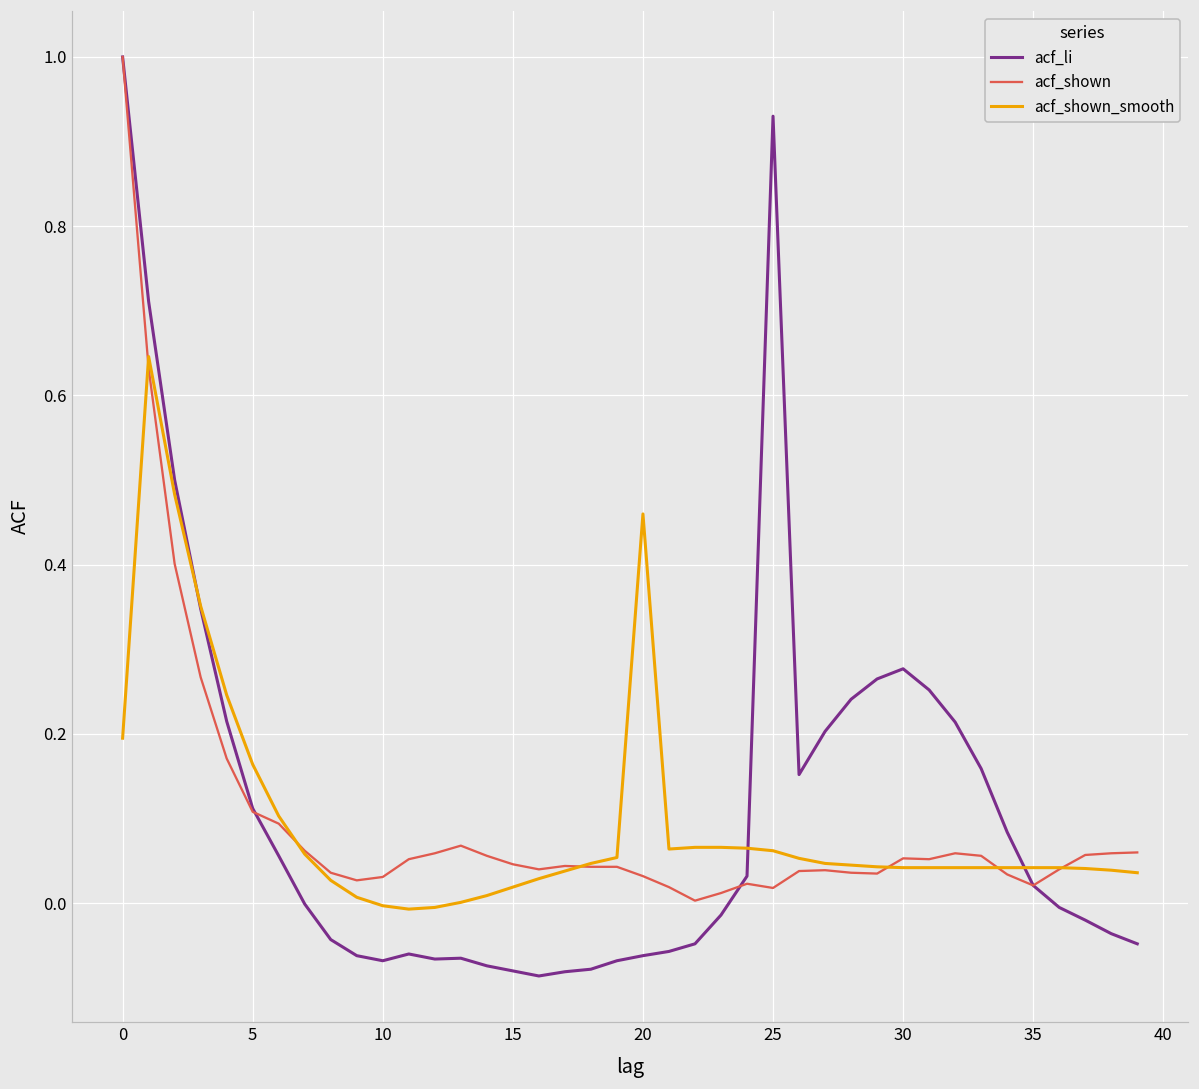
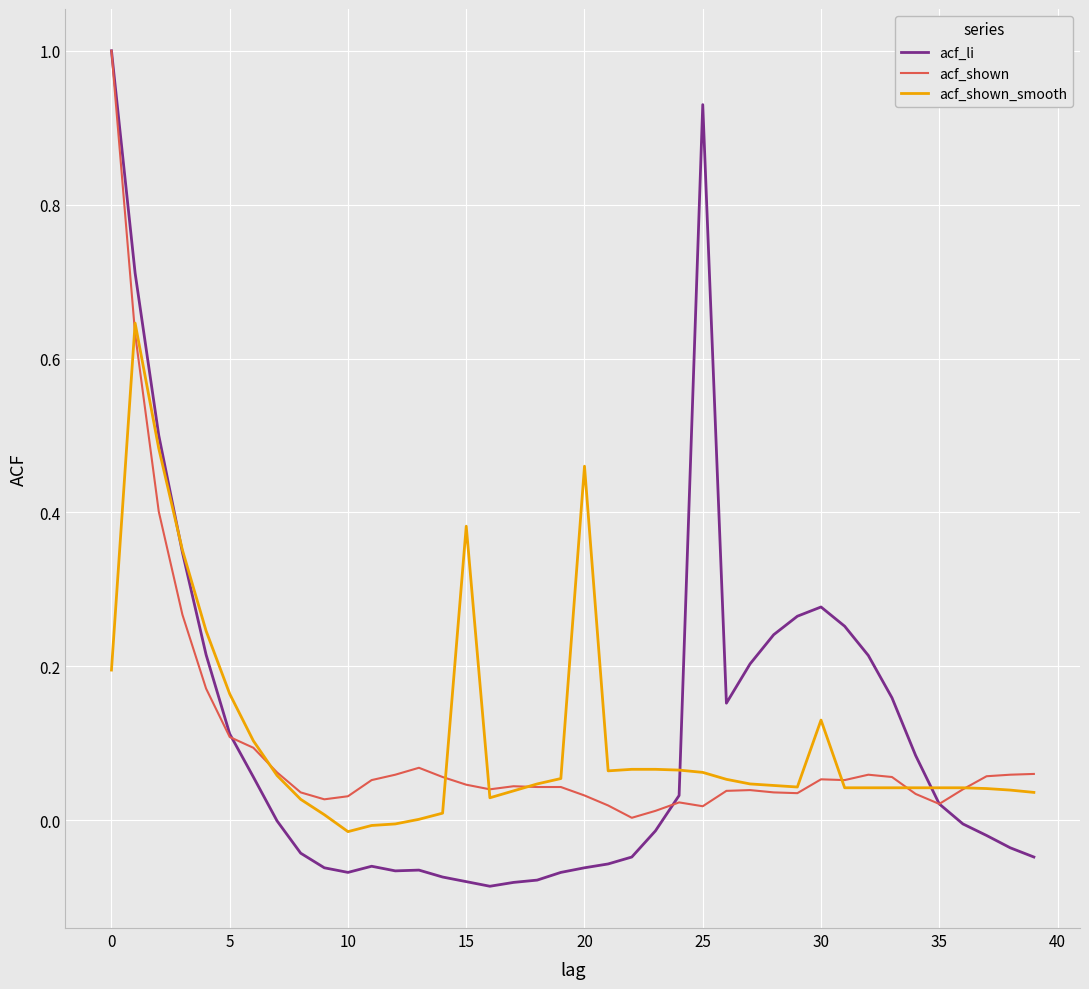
acf_shown_smooth, 10: 0.00 -> -0.02
acf_shown_smooth, 15: 0.02 -> 0.38
acf_shown_smooth, 30: 0.04 -> 0.13
